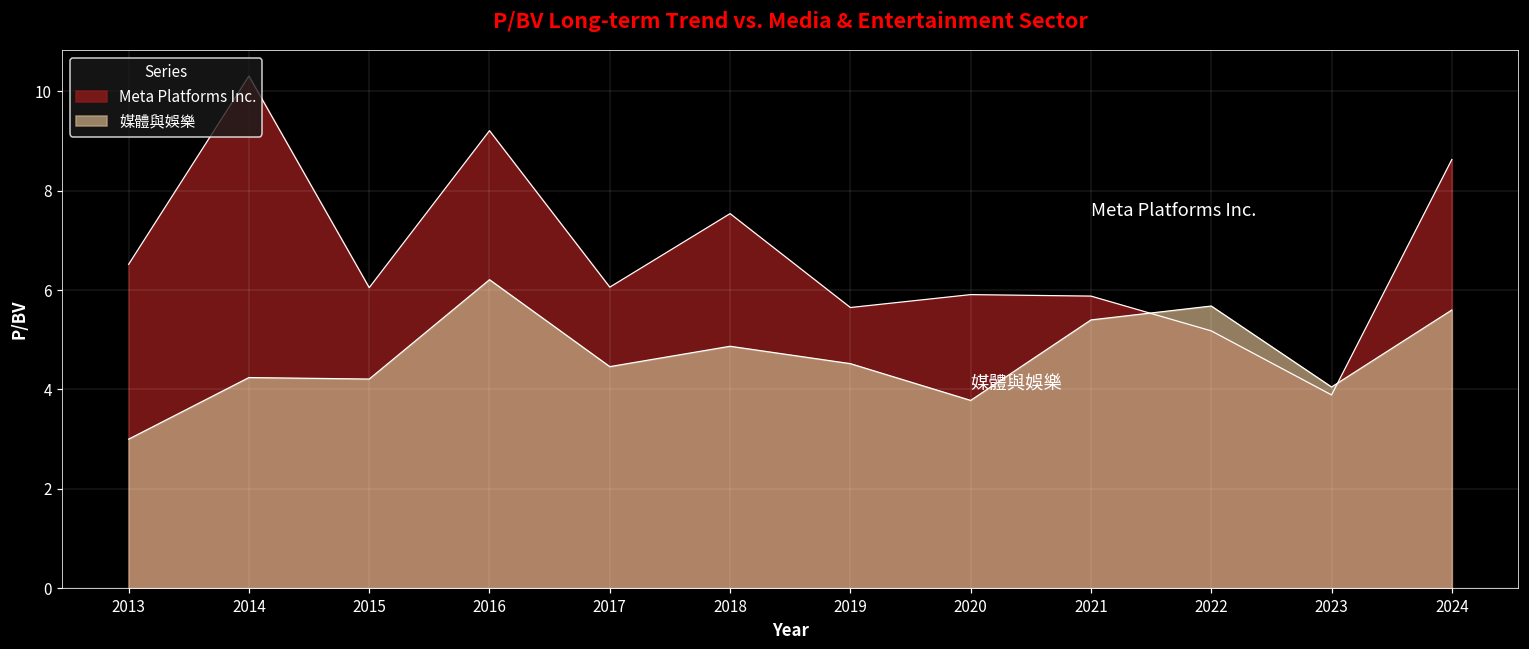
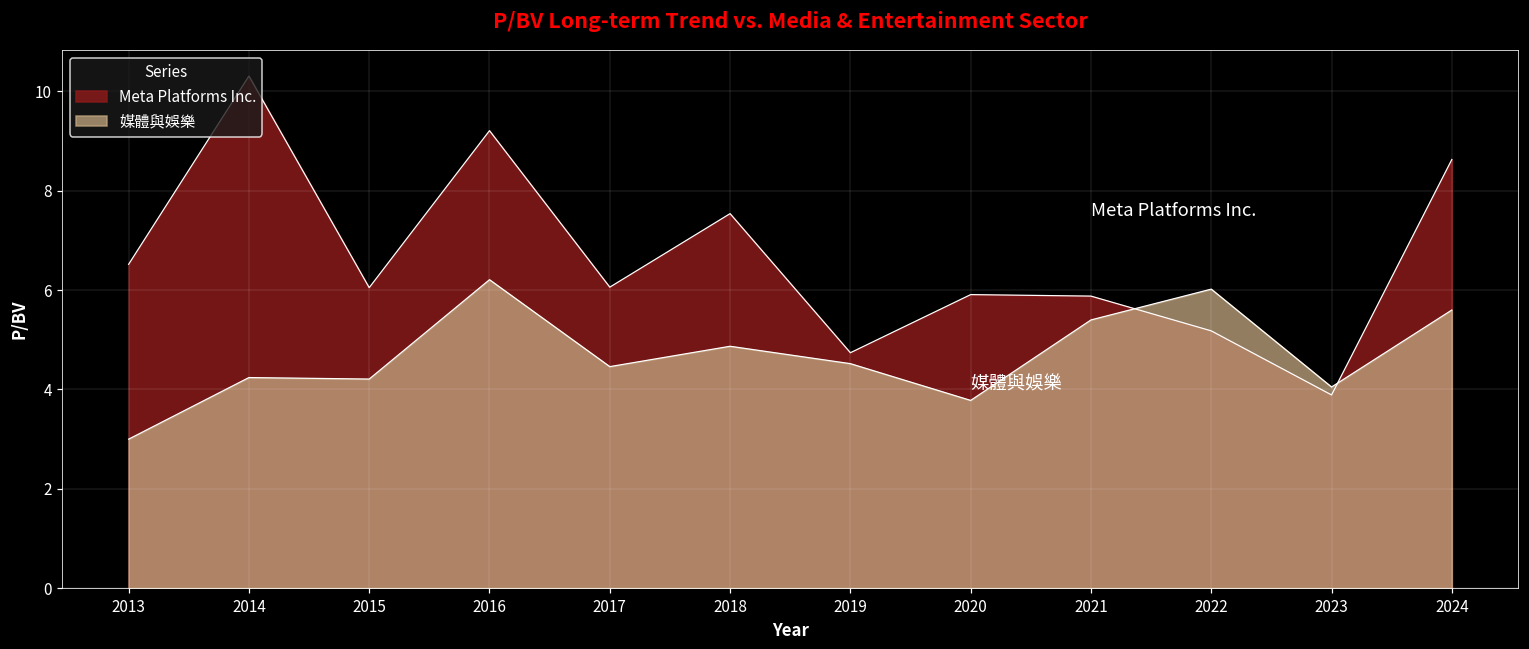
Meta Platforms Inc., 2019: 5.7 -> 4.7
媒體與娛樂, 2022: 5.7 -> 6.0
